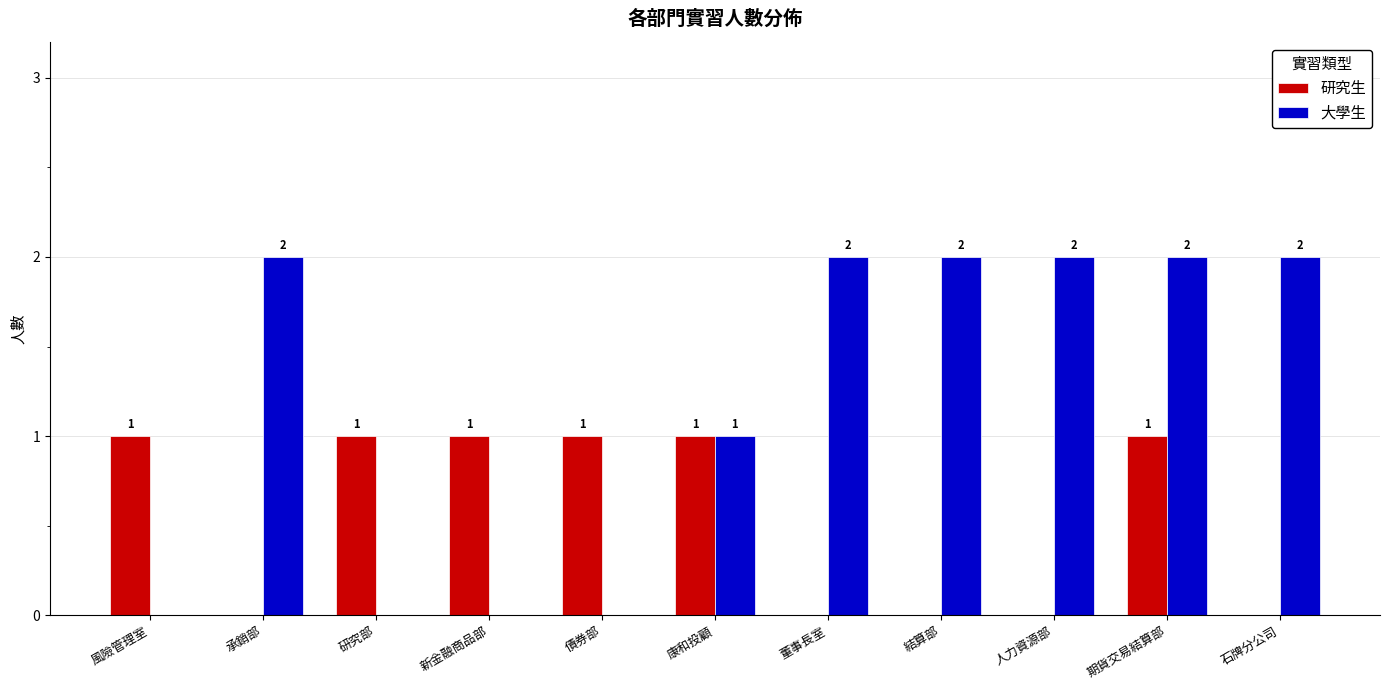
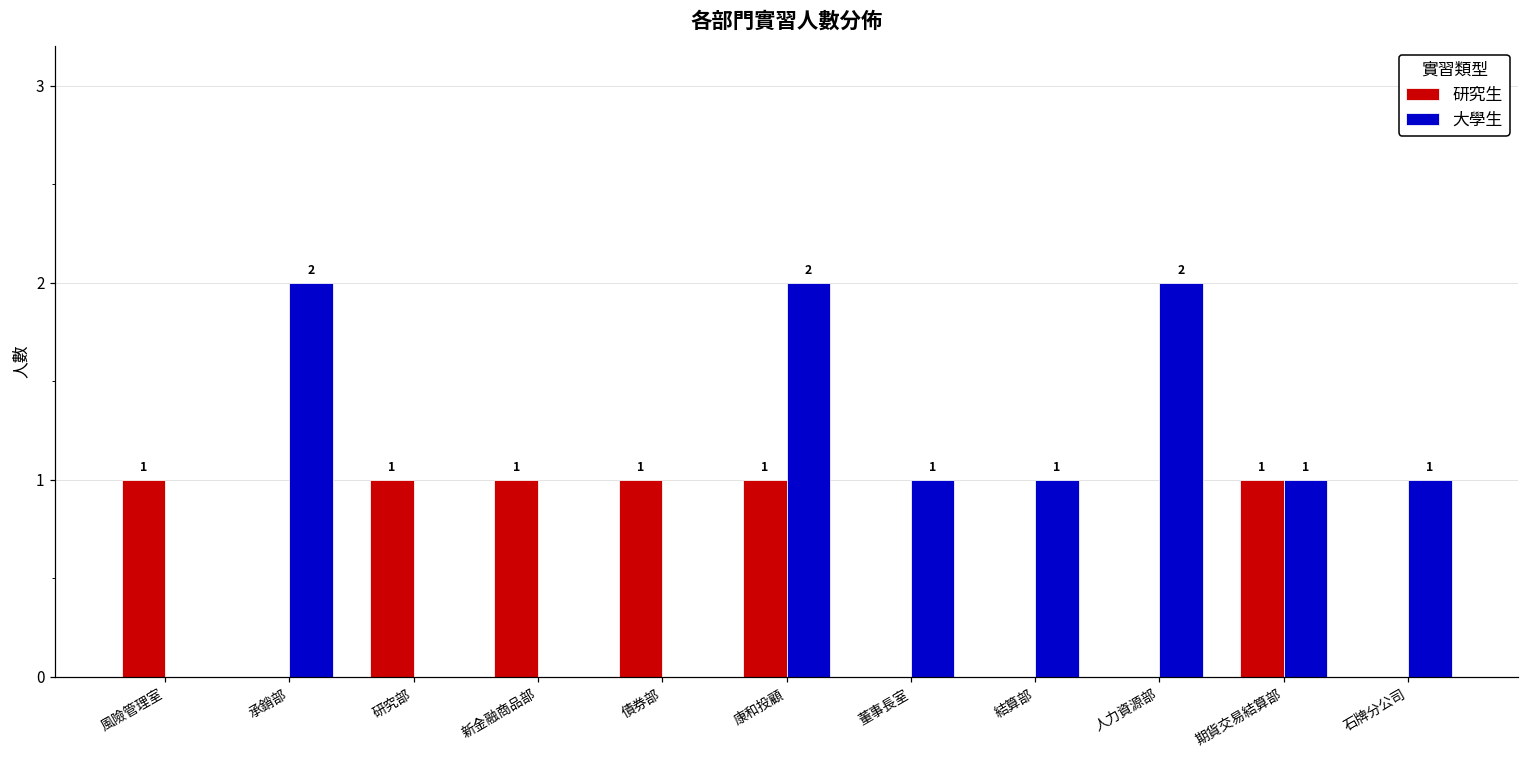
大學生, 康和投顧: 1 -> 2
大學生, 董事長室: 2 -> 1
大學生, 結算部: 2 -> 1
大學生, 期貨交易結算部: 2 -> 1
大學生, 石牌分公司: 2 -> 1
